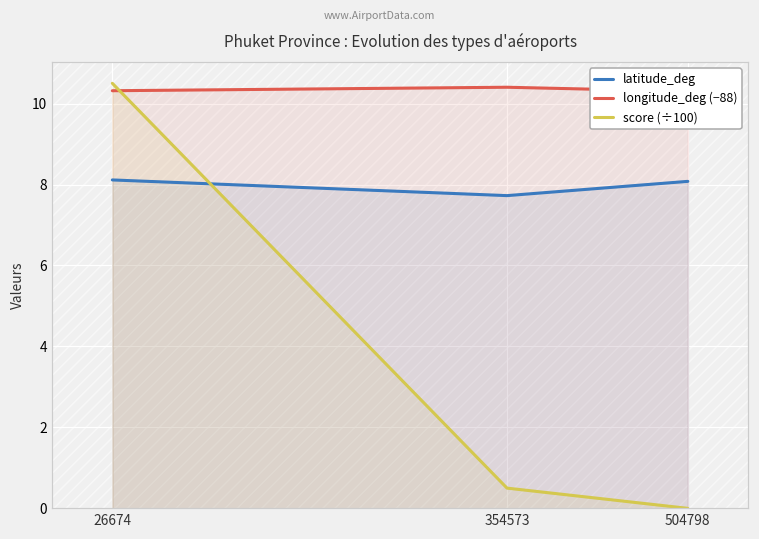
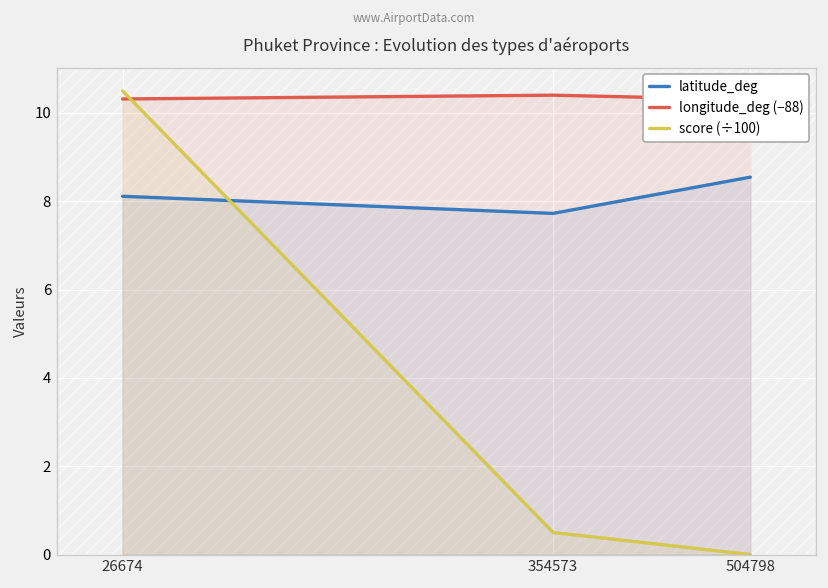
latitude_deg, 504798: 8.1 -> 8.5
